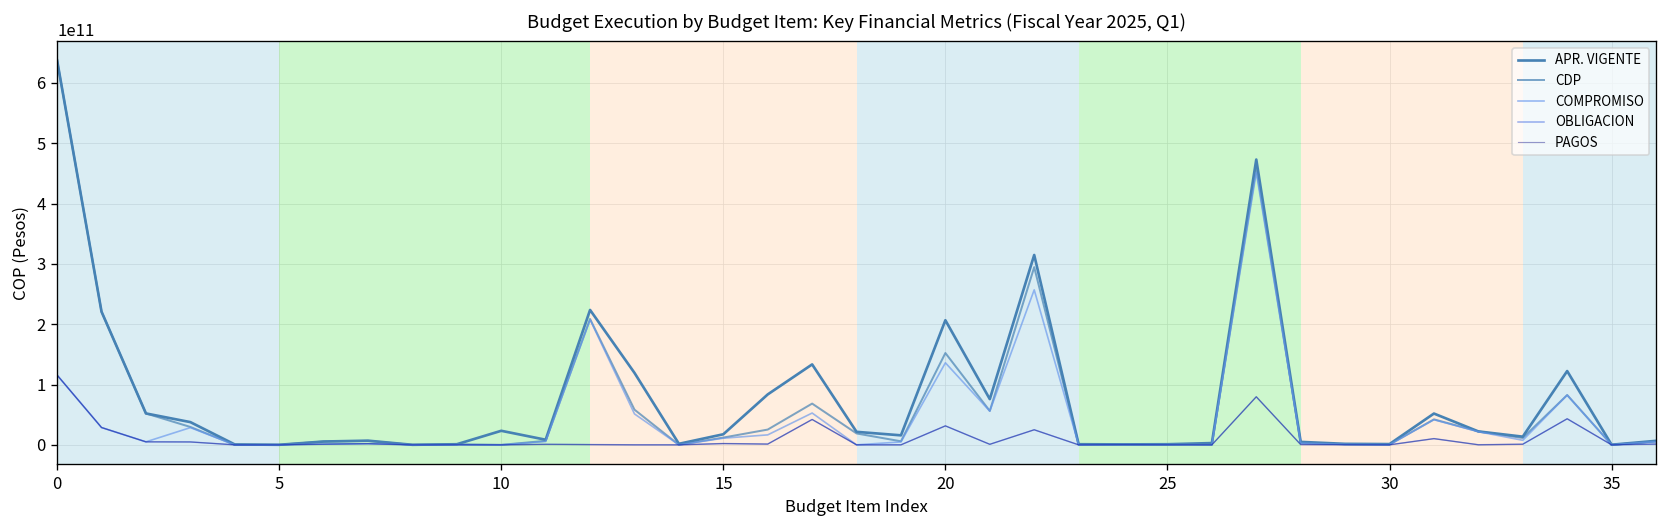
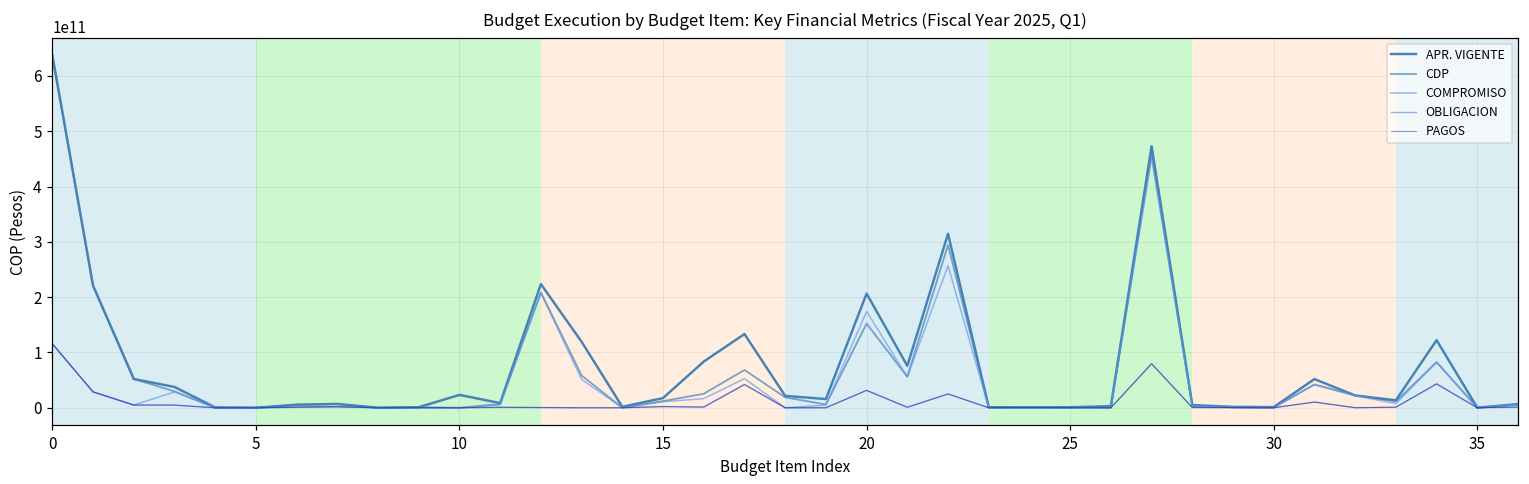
COMPROMISO, 20: 140000000000 -> 170000000000
